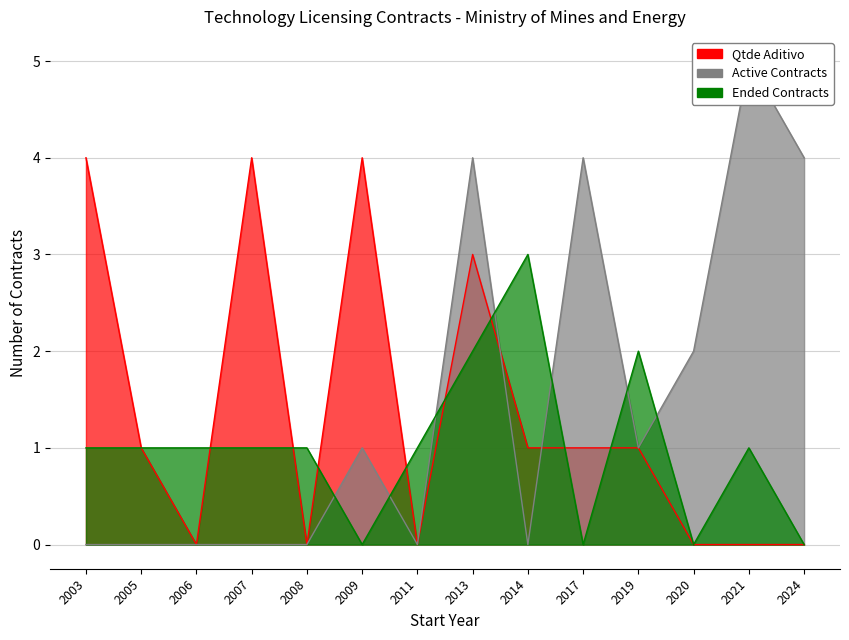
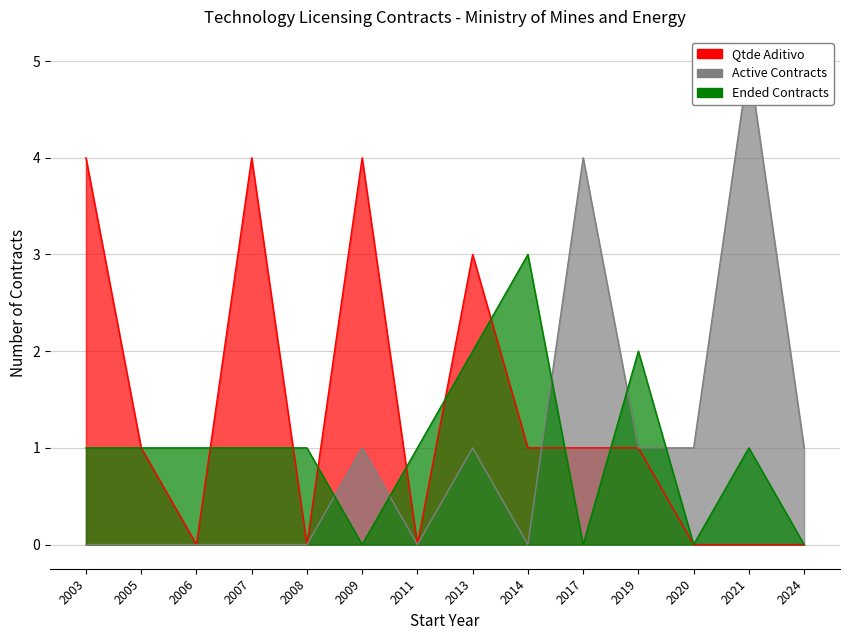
Active Contracts, 2013: 4 -> 1
Active Contracts, 2020: 2 -> 1
Active Contracts, 2024: 4 -> 1
